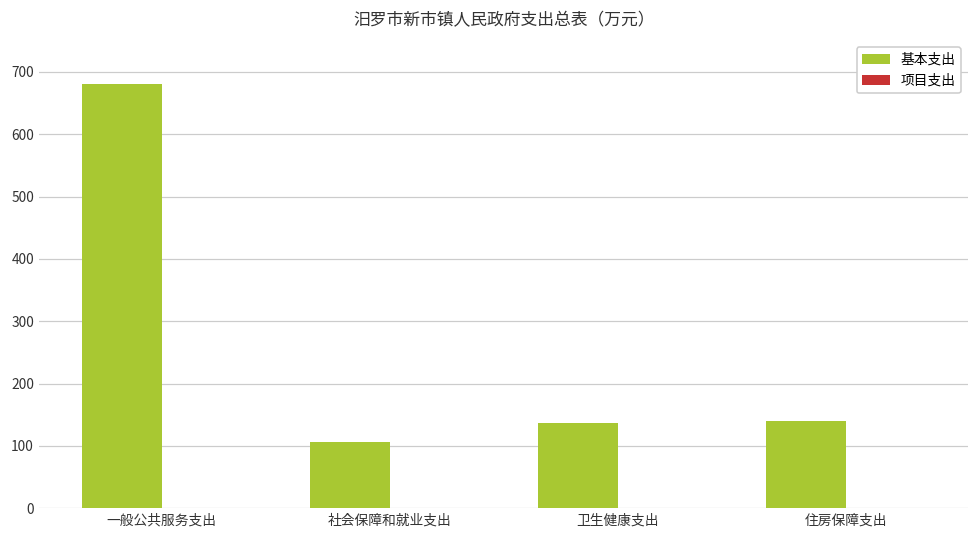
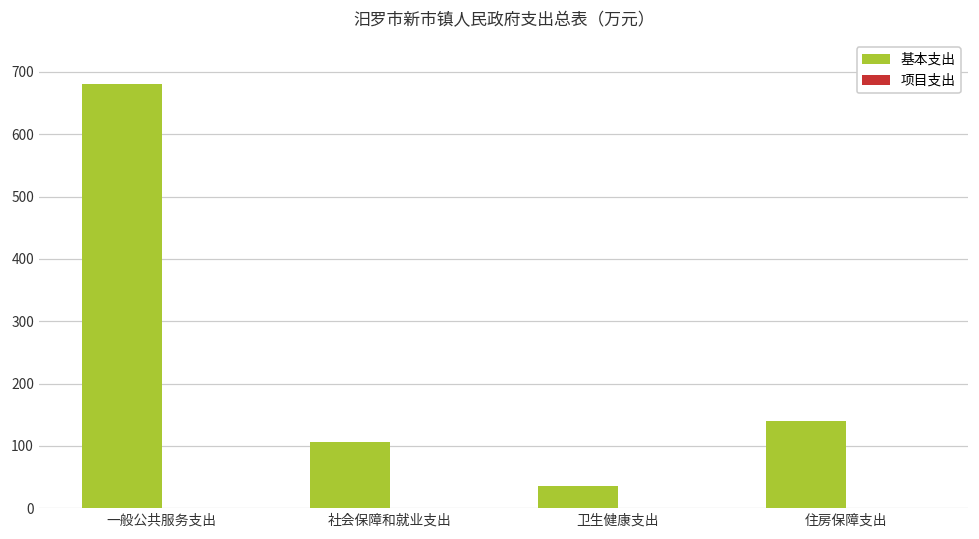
基本支出, 卫生健康支出: 140 -> 40
